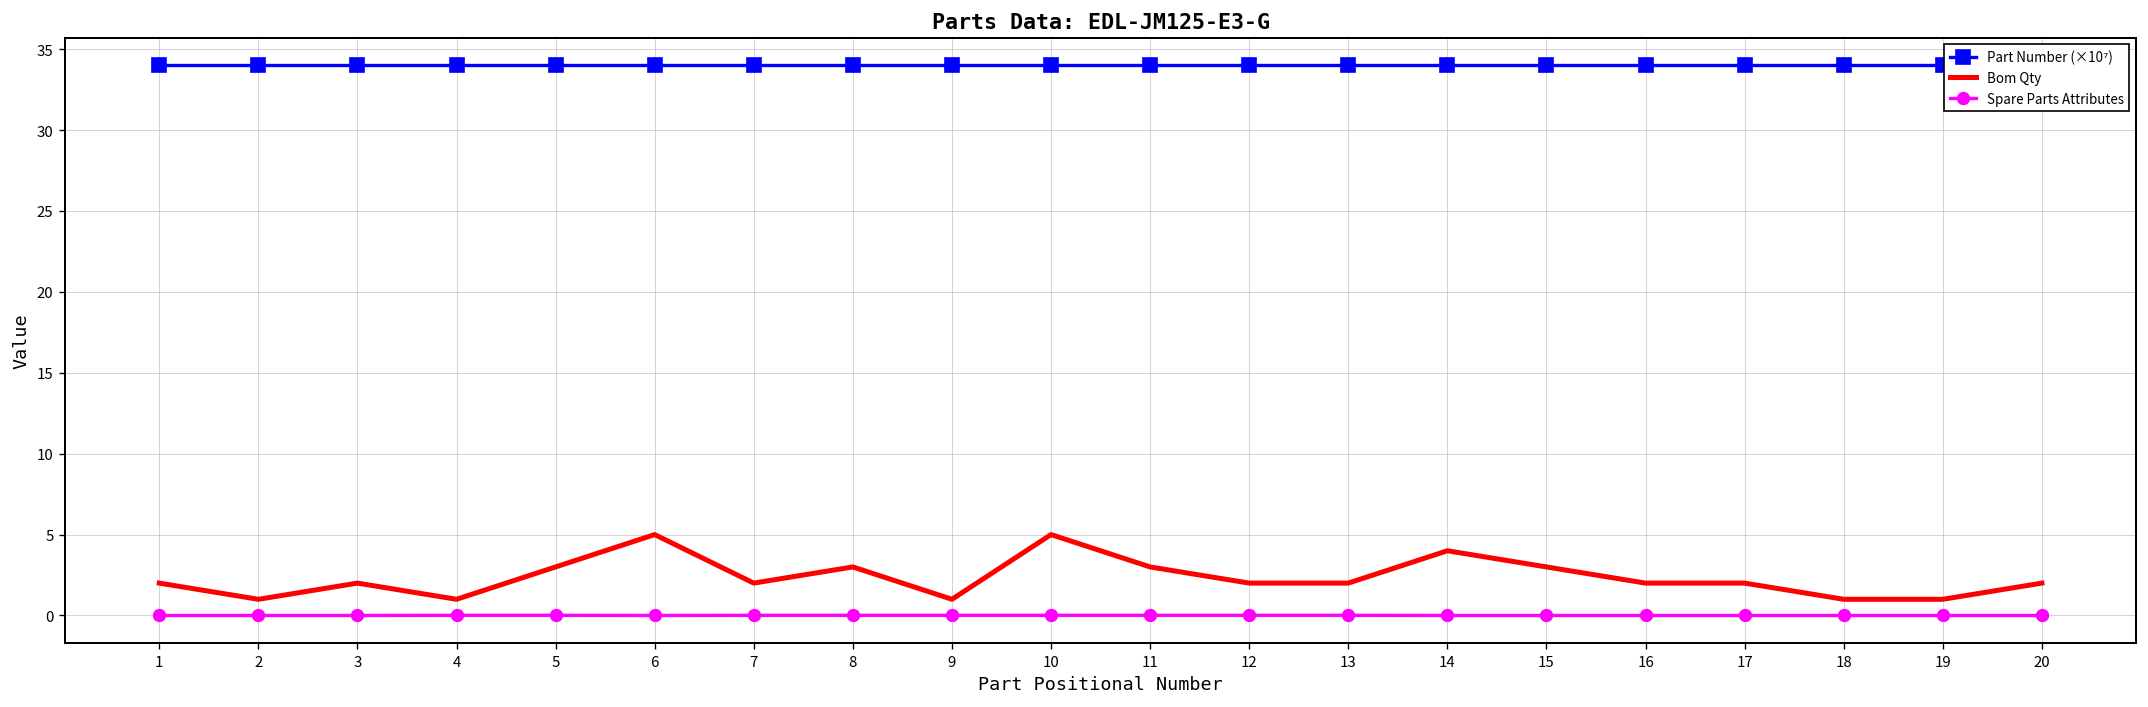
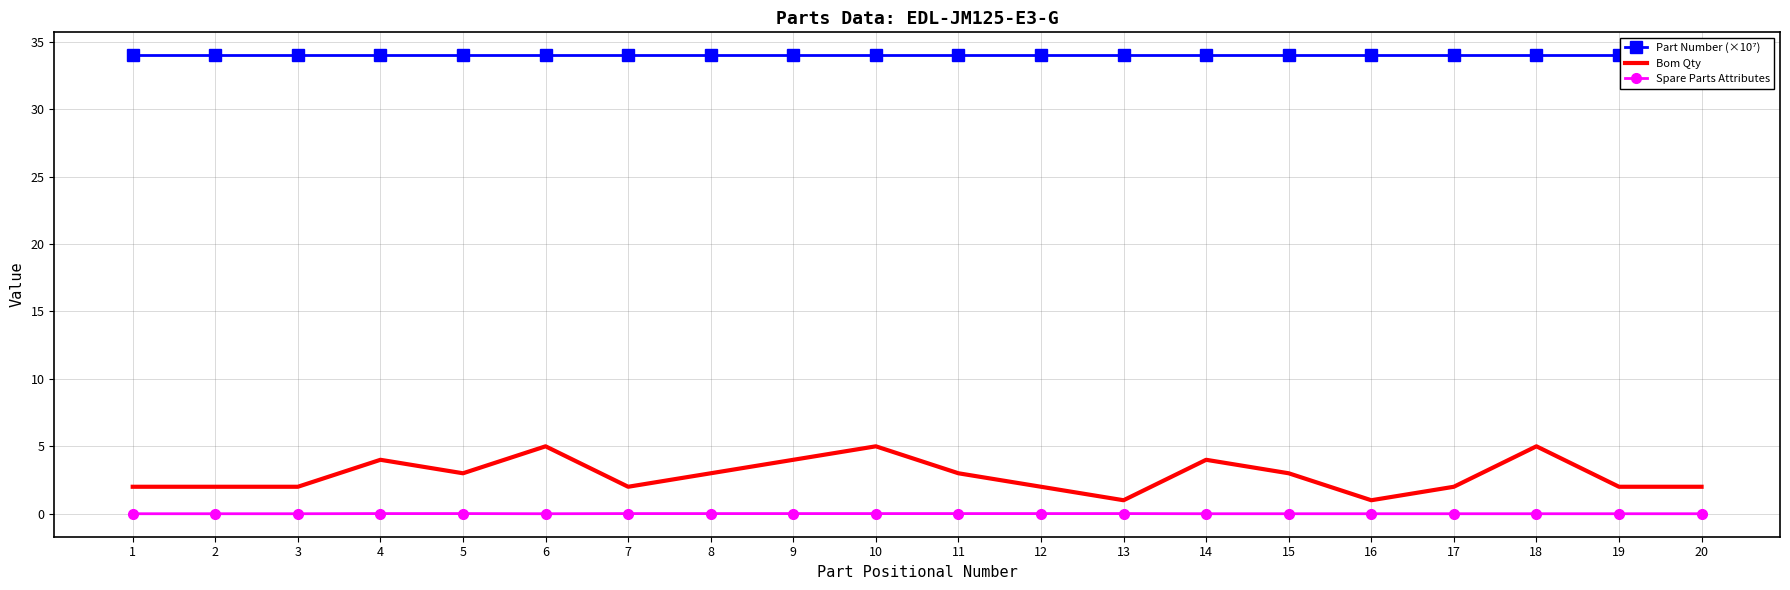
Bom Qty, 2: 1 -> 2
Bom Qty, 4: 1 -> 4
Bom Qty, 9: 1 -> 4
Bom Qty, 13: 2 -> 1
Bom Qty, 16: 2 -> 1
Bom Qty, 18: 1 -> 5
Bom Qty, 19: 1 -> 2
